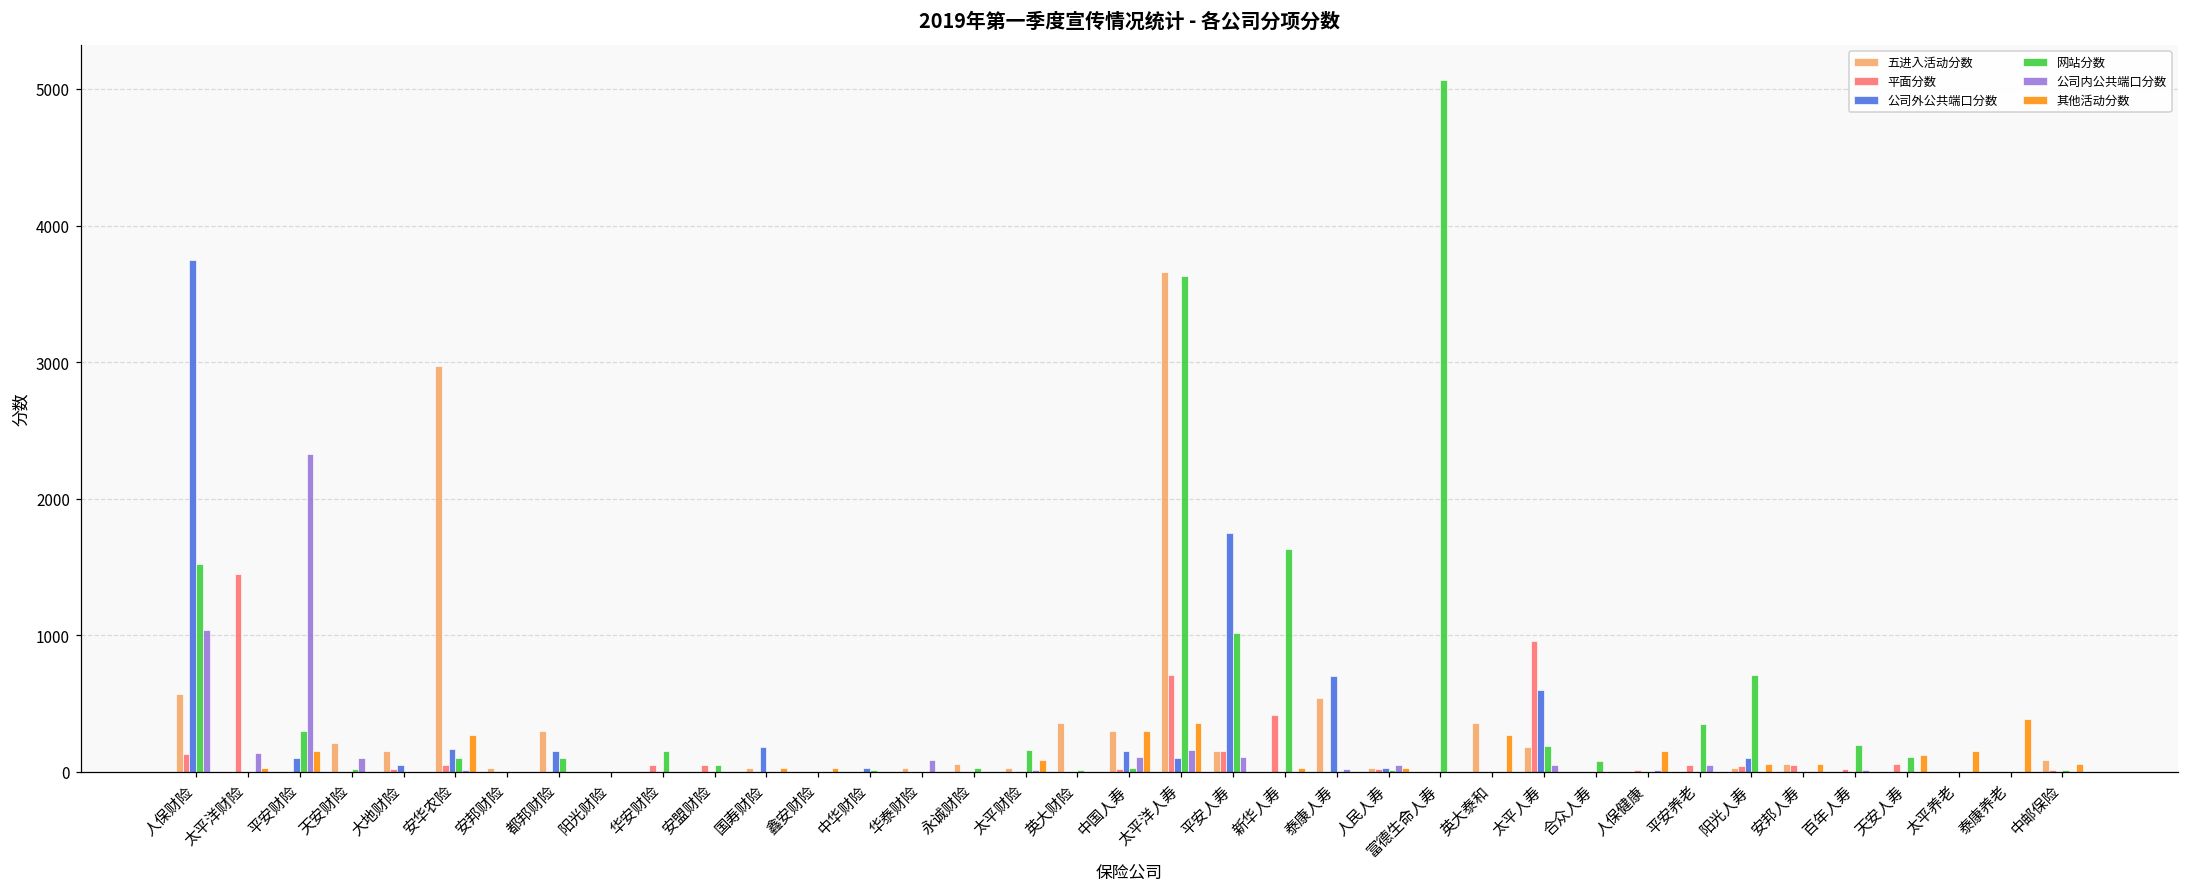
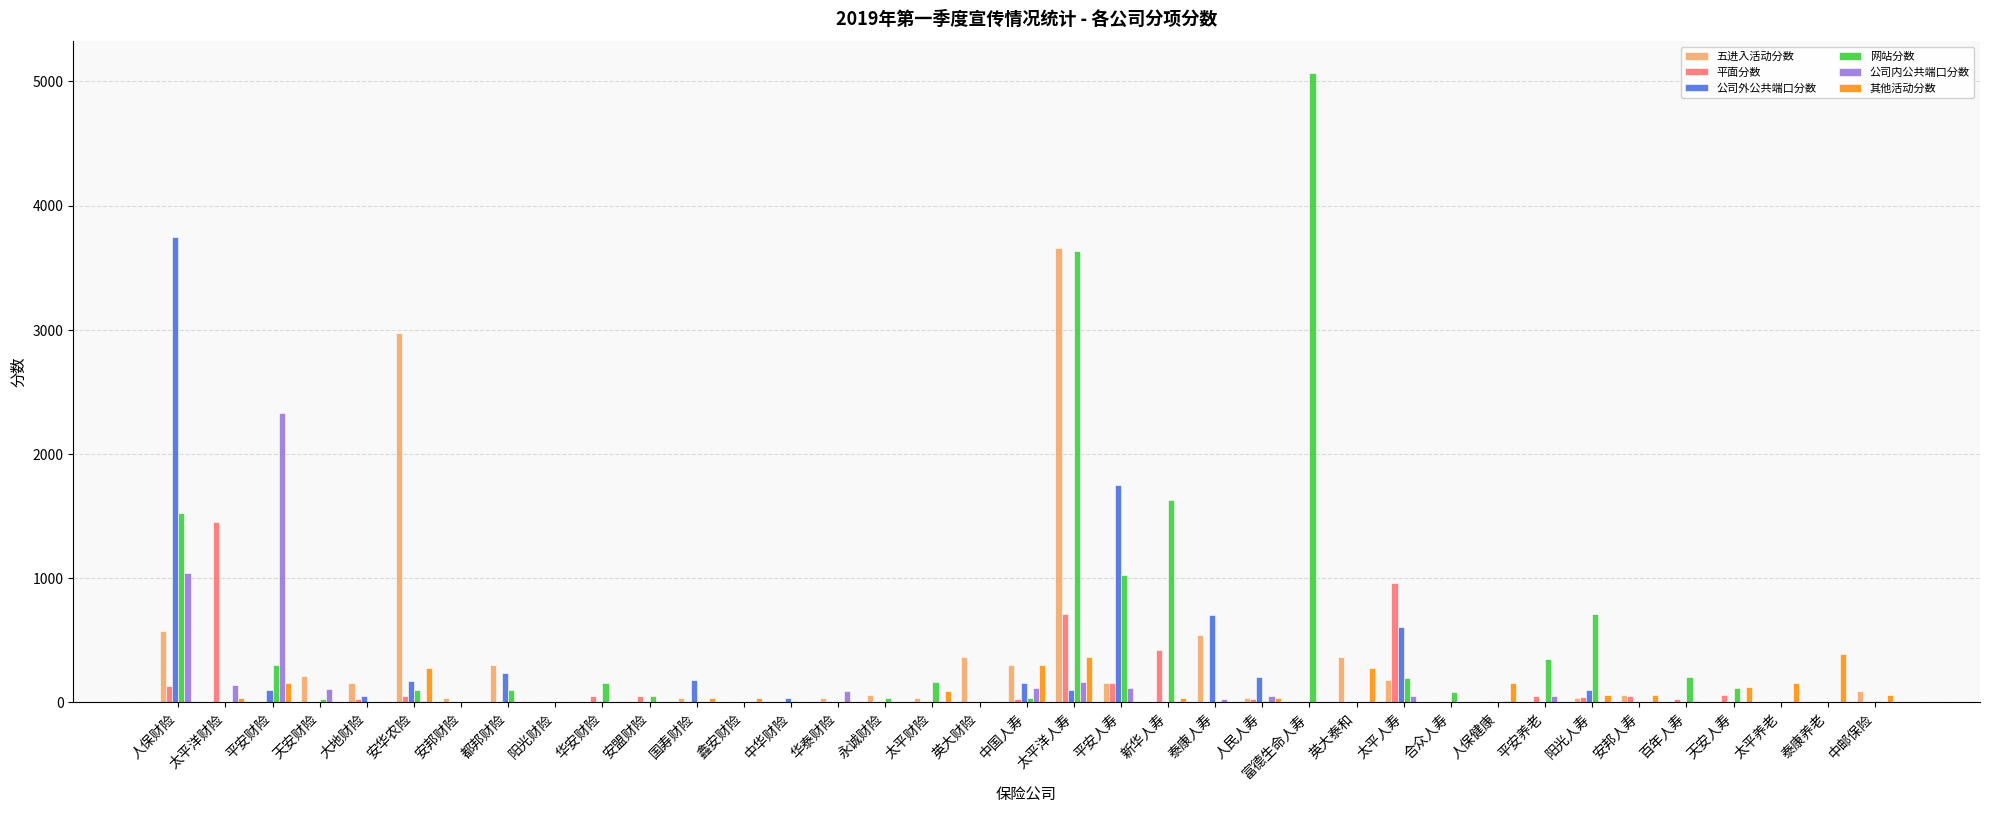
公司外公共端口分数, 都邦财险: 150 -> 240
公司外公共端口分数, 人民人寿: 30 -> 200
